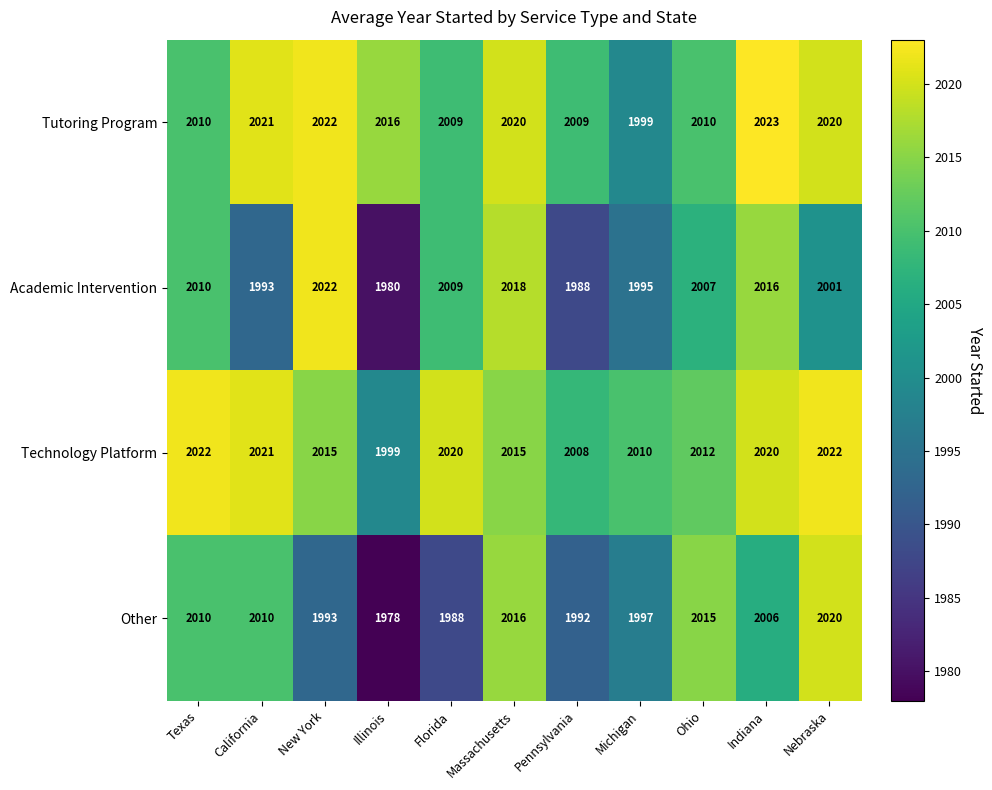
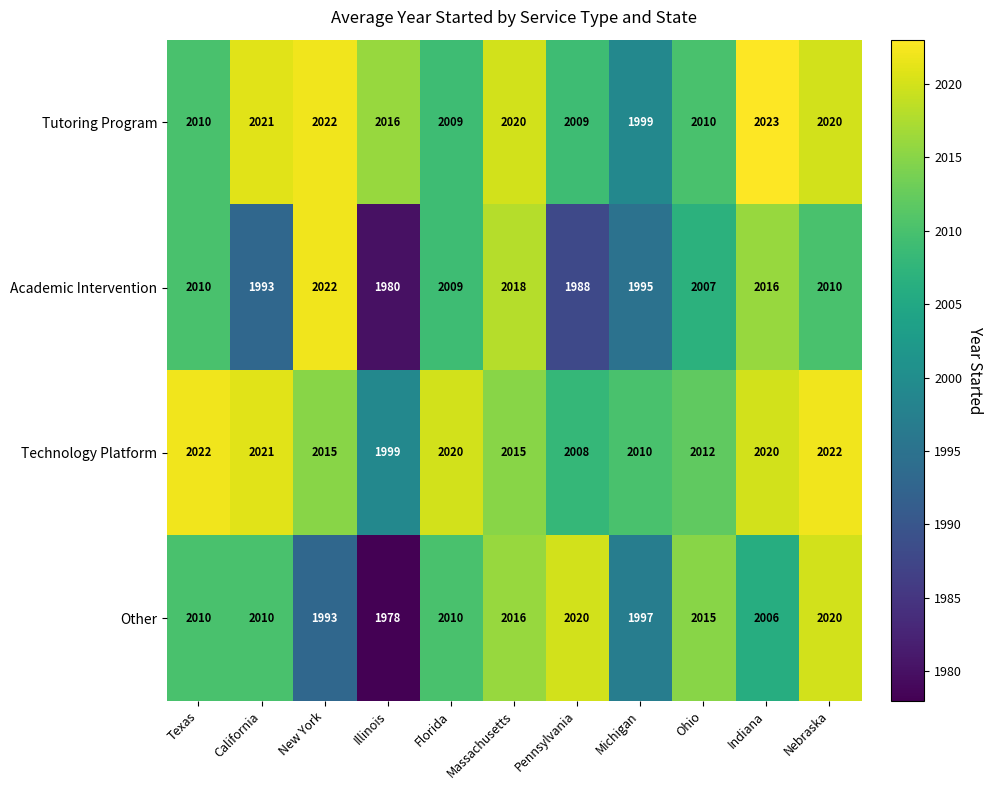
Academic Intervention, Nebraska: 2001 -> 2010
Other, Florida: 1988 -> 2010
Other, Pennsylvania: 1992 -> 2020
